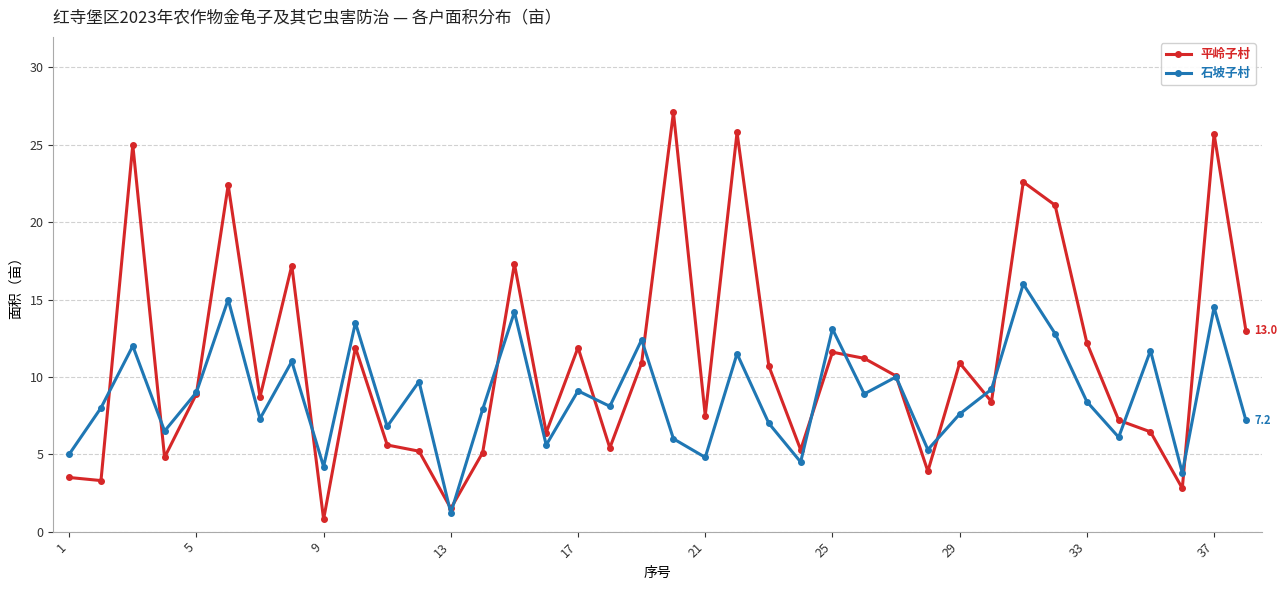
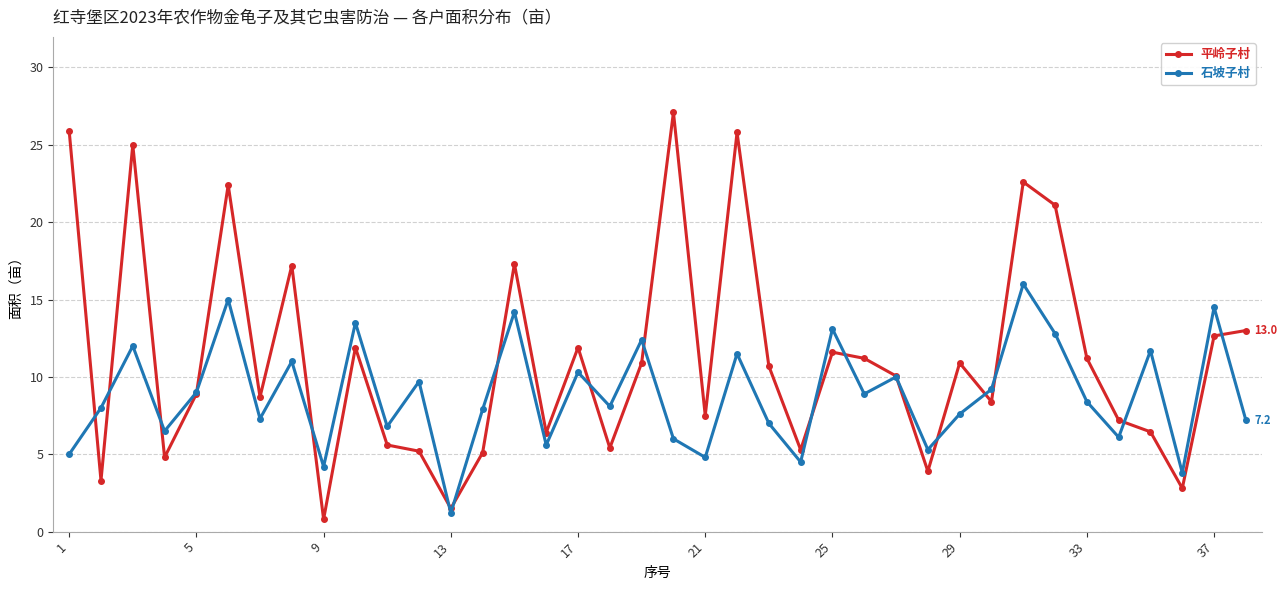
平岭子村, 1: 3.5 -> 25.9
石坡子村, 17: 9.1 -> 10.3
平岭子村, 33: 12.2 -> 11.2
平岭子村, 37: 25.7 -> 12.7
